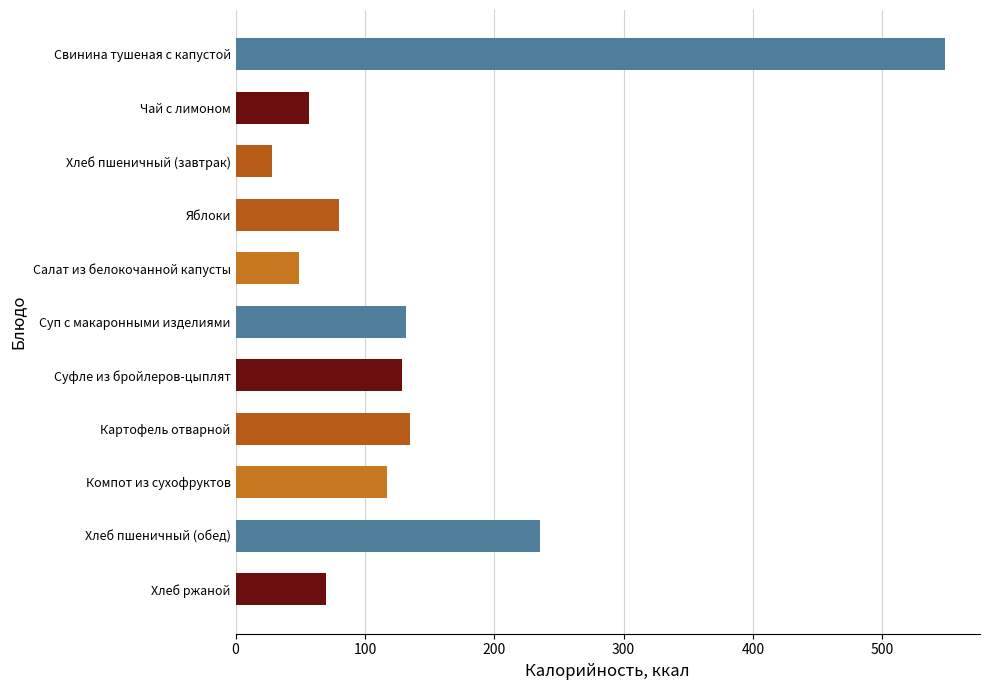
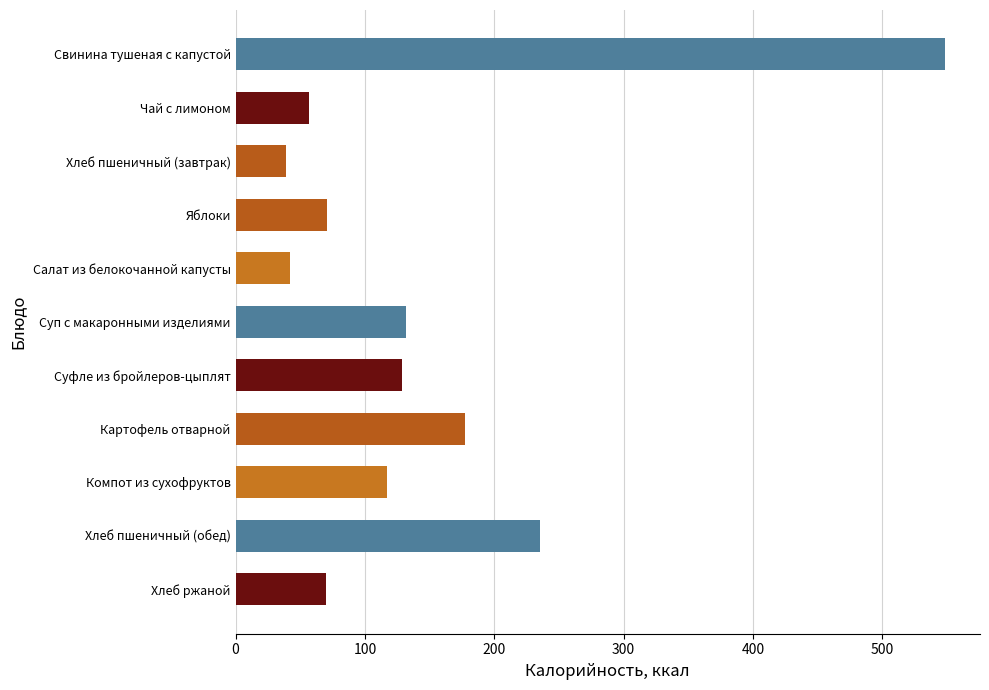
Хлеб пшеничный (завтрак): 28 -> 39
Яблоки: 80 -> 71
Салат из белокочанной капусты: 49 -> 42
Картофель отварной: 135 -> 177
